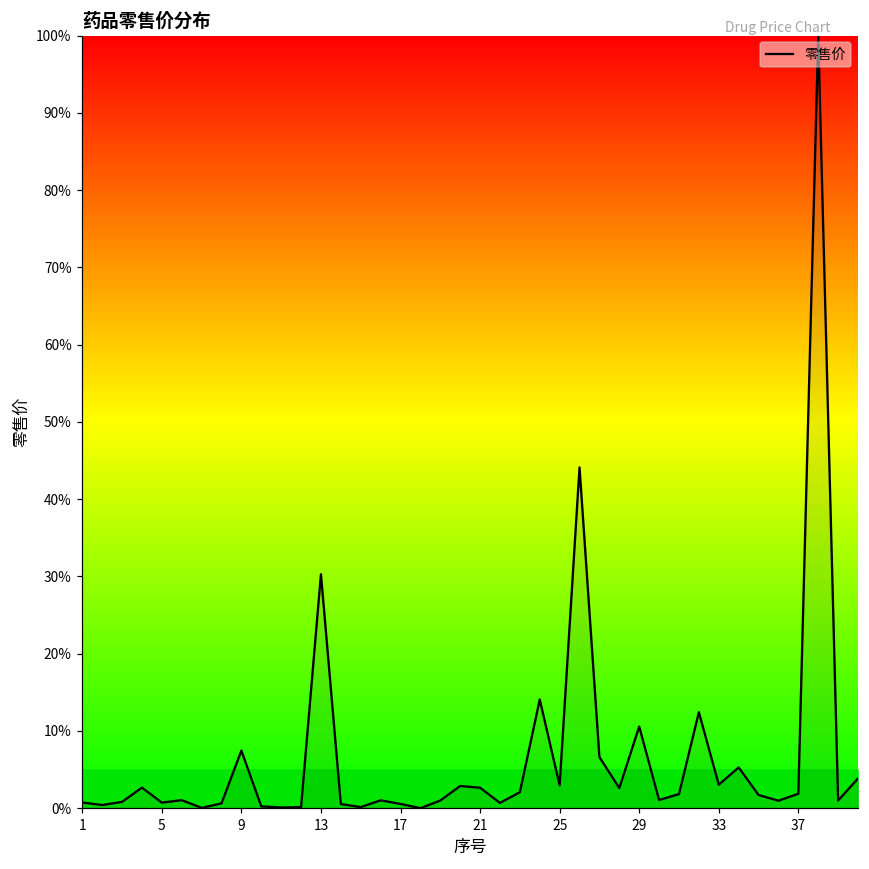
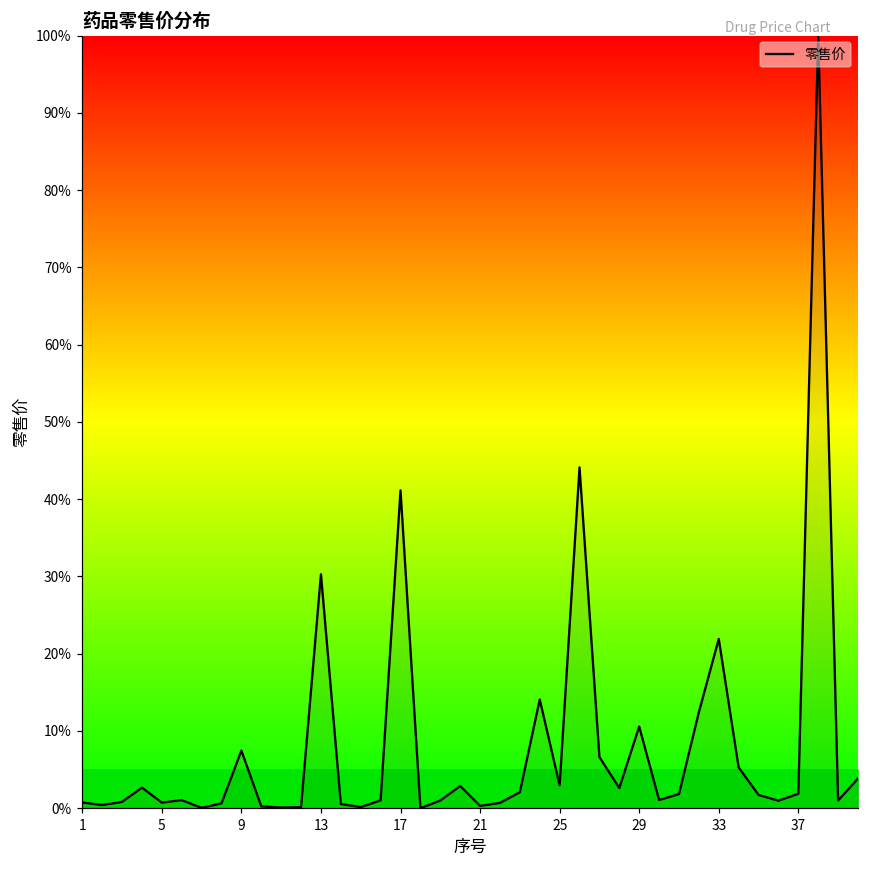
零售价, 17: 1% -> 41%
零售价, 21: 3% -> 0%
零售价, 33: 3% -> 22%
